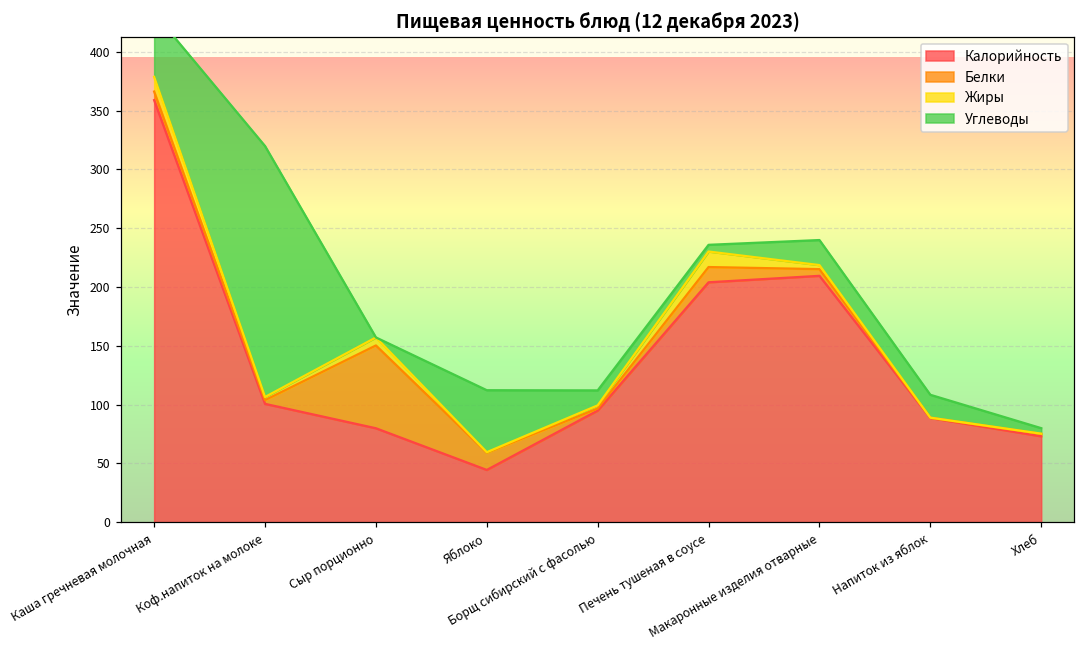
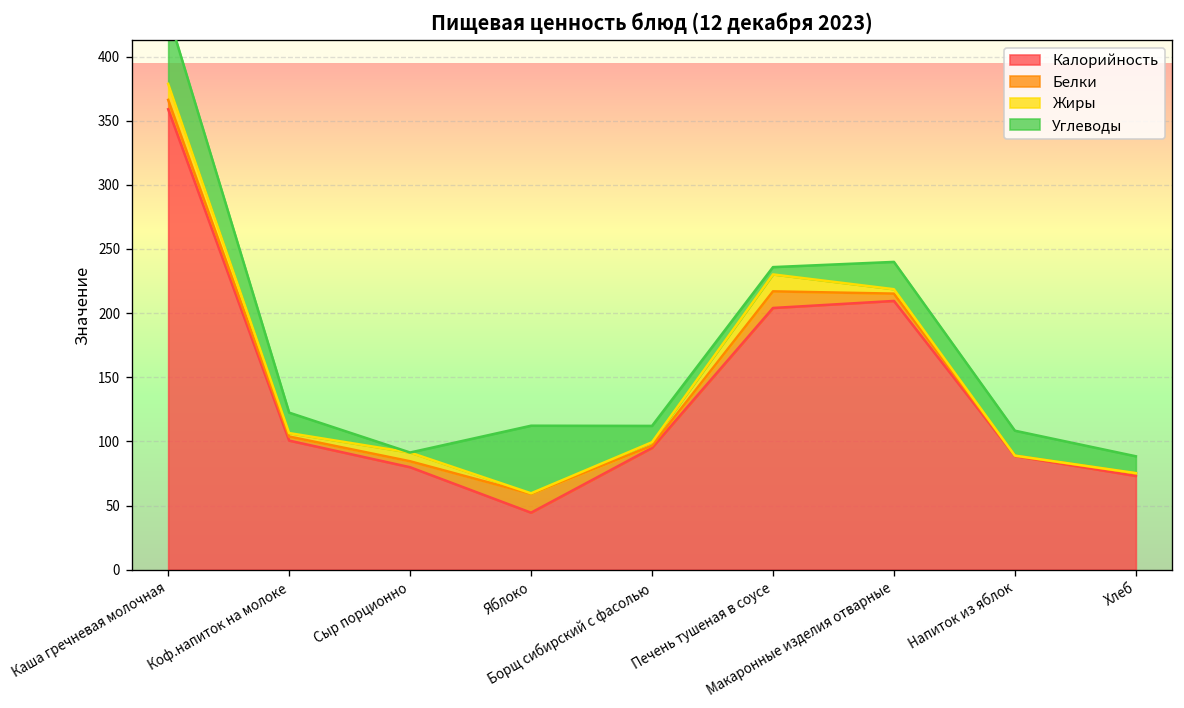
Углеводы, Коф.напиток на молоке: 213 -> 16
Белки, Сыр порционно: 70 -> 5
Углеводы, Хлеб: 5 -> 13
